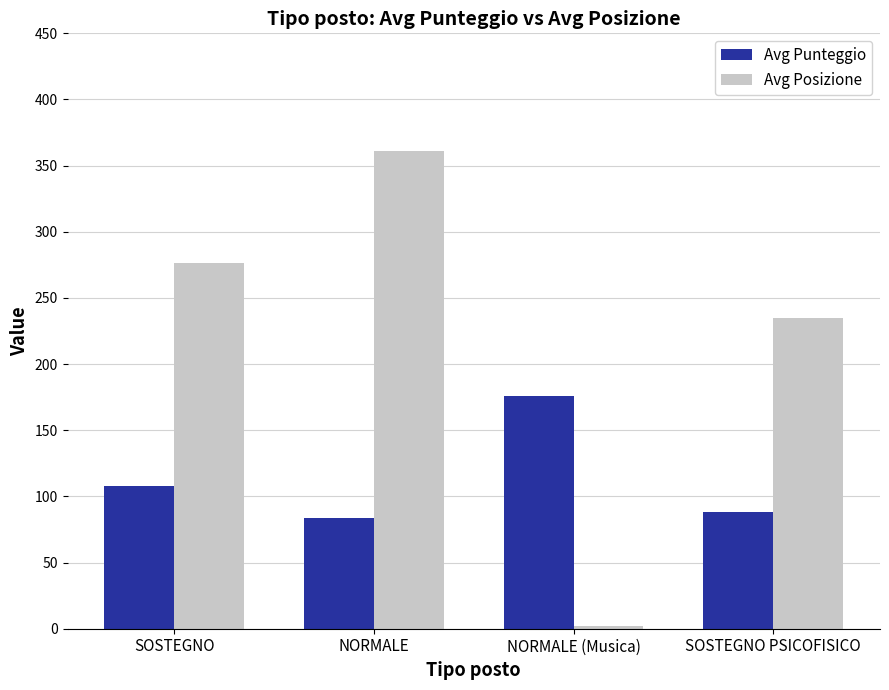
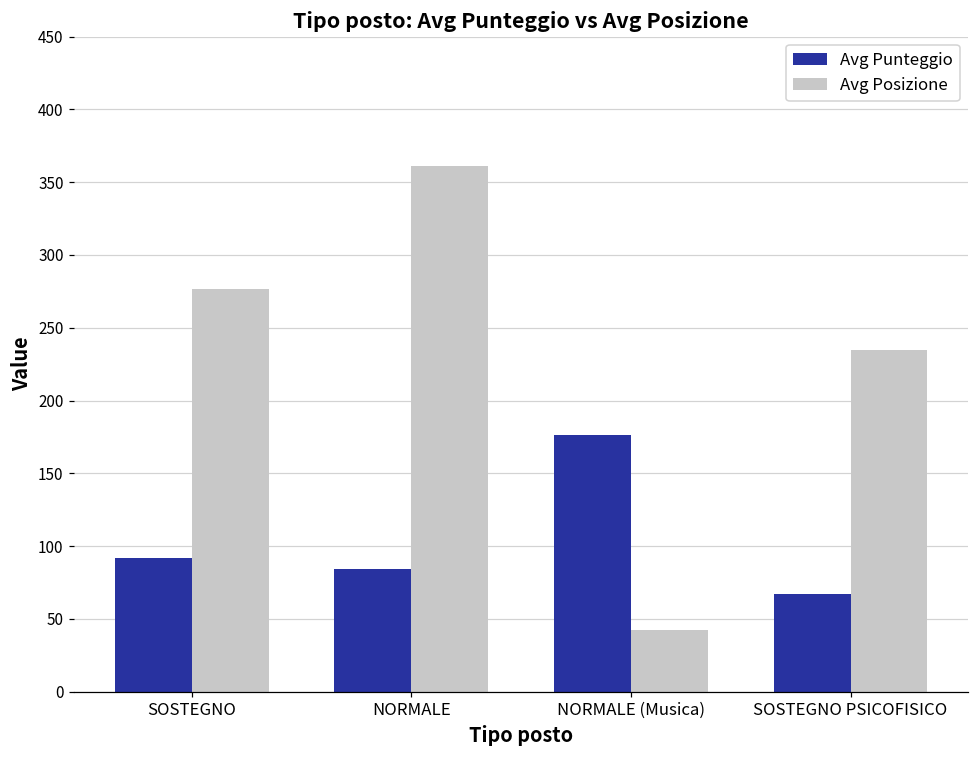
Avg Punteggio, SOSTEGNO: 108 -> 92
Avg Posizione, NORMALE (Musica): 2 -> 42
Avg Punteggio, SOSTEGNO PSICOFISICO: 88 -> 67
